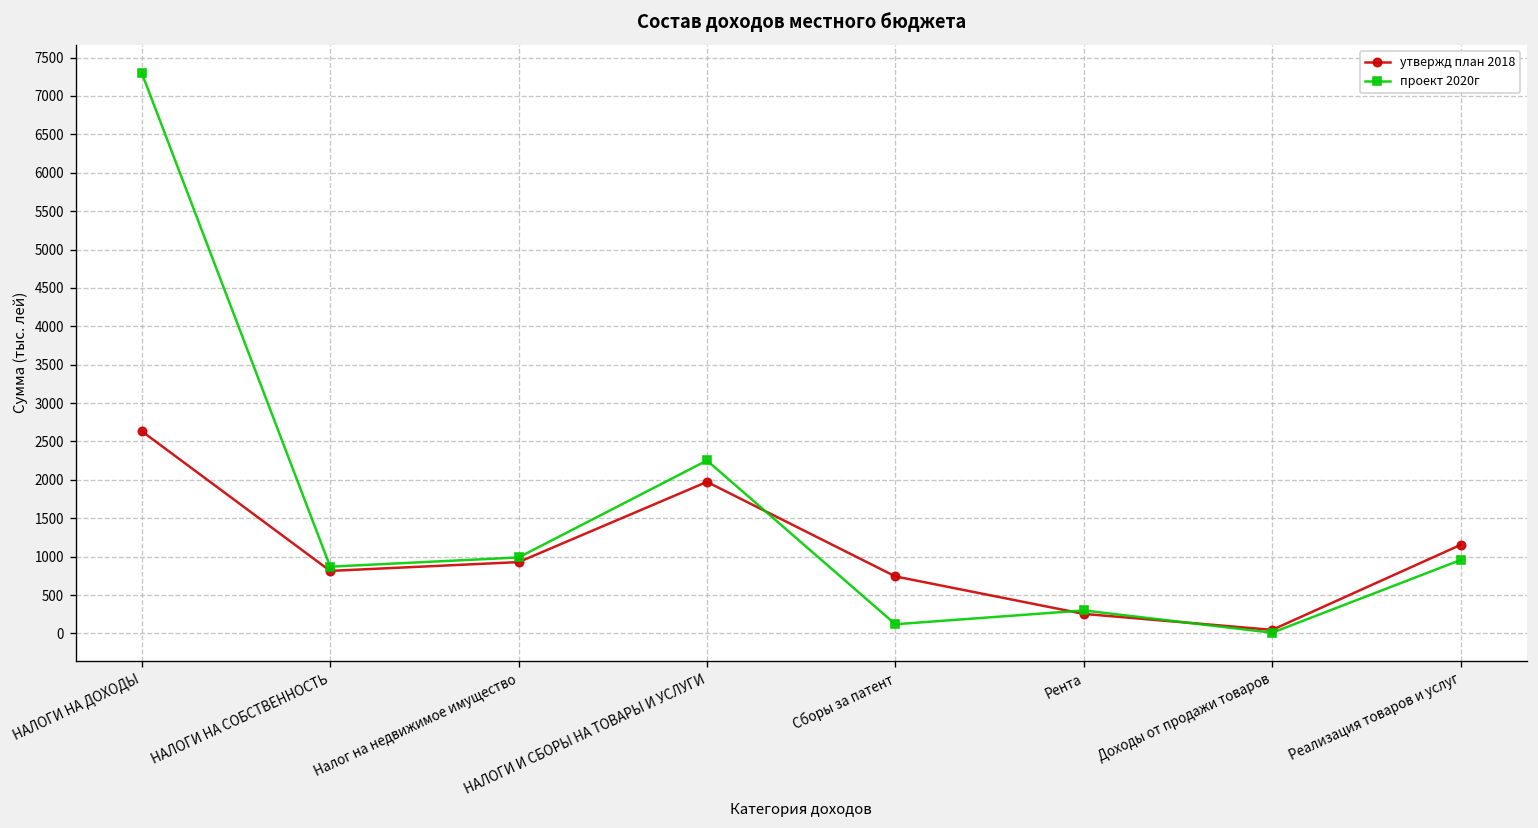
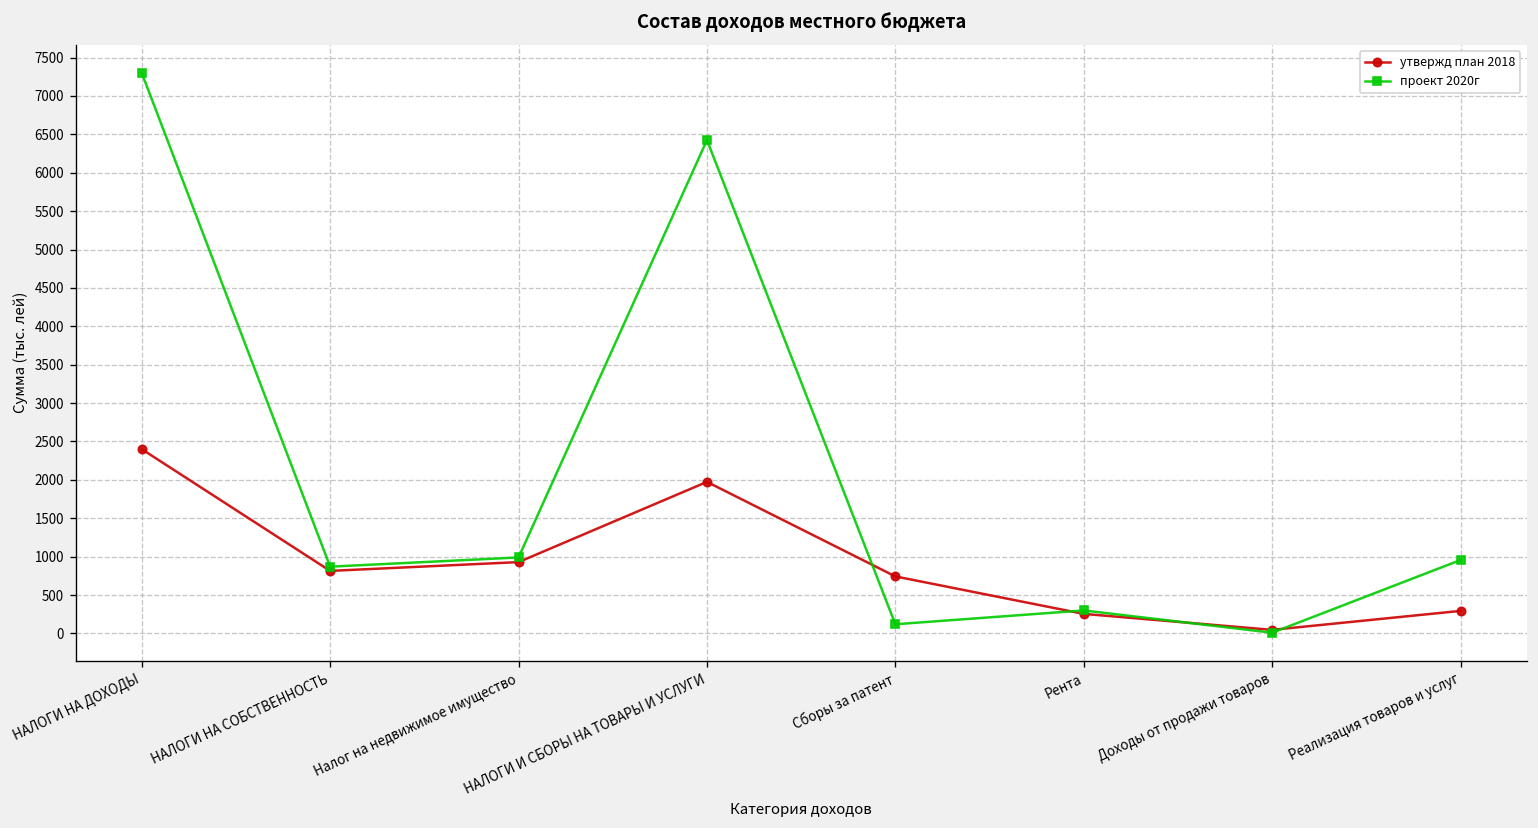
утвержд план 2018, НАЛОГИ НА ДОХОДЫ: 2600 -> 2400
проект 2020г, НАЛОГИ И СБОРЫ НА ТОВАРЫ И УСЛУГИ: 2300 -> 6400
утвержд план 2018, Реализация товаров и услуг: 1200 -> 300
